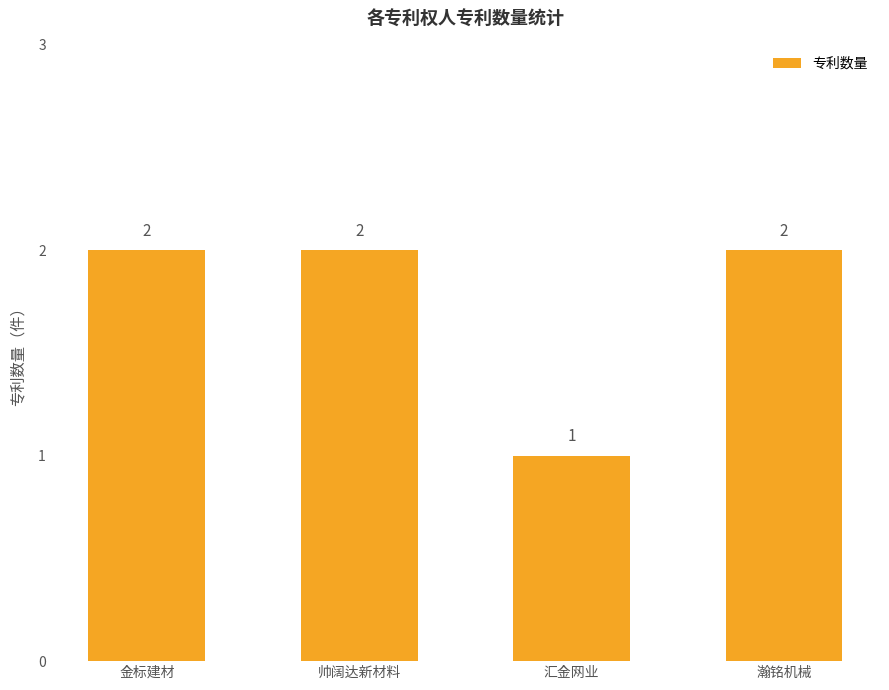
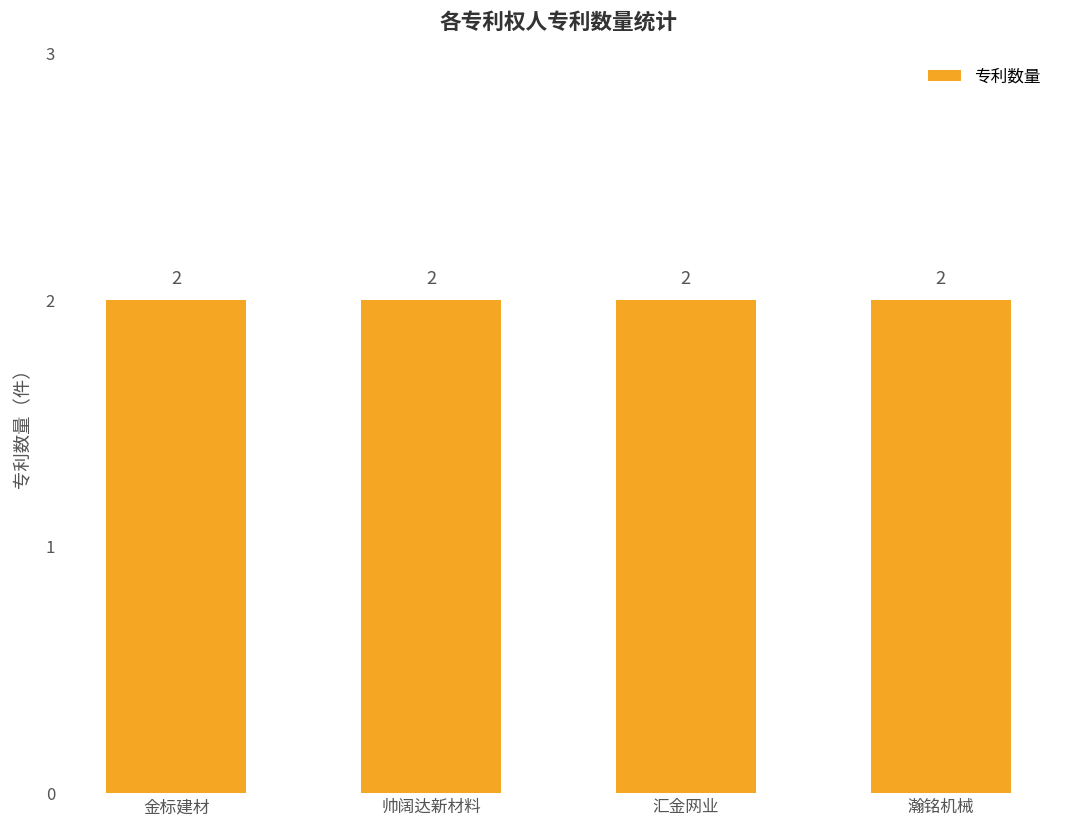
汇金网业: 1 -> 2
